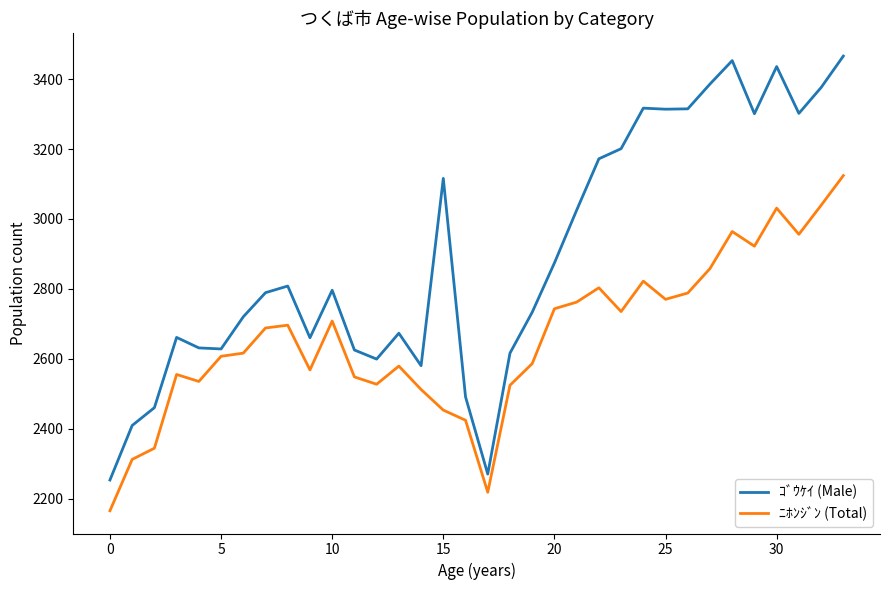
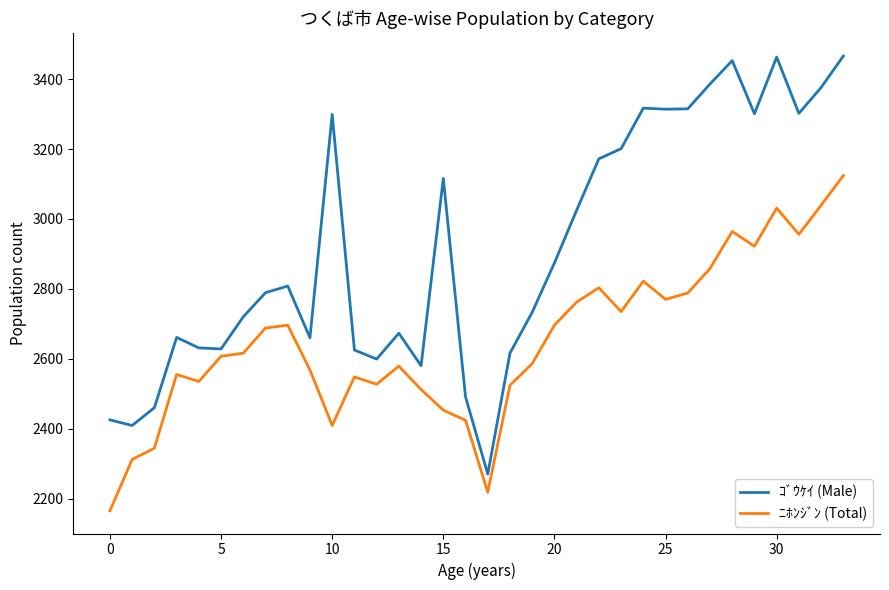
ｺﾞｳｹｲ (Male), 0: 2250 -> 2430
ｺﾞｳｹｲ (Male), 10: 2800 -> 3300
ﾆﾎﾝｼﾞﾝ (Total), 10: 2710 -> 2410
ﾆﾎﾝｼﾞﾝ (Total), 20: 2740 -> 2700
ｺﾞｳｹｲ (Male), 30: 3440 -> 3460
